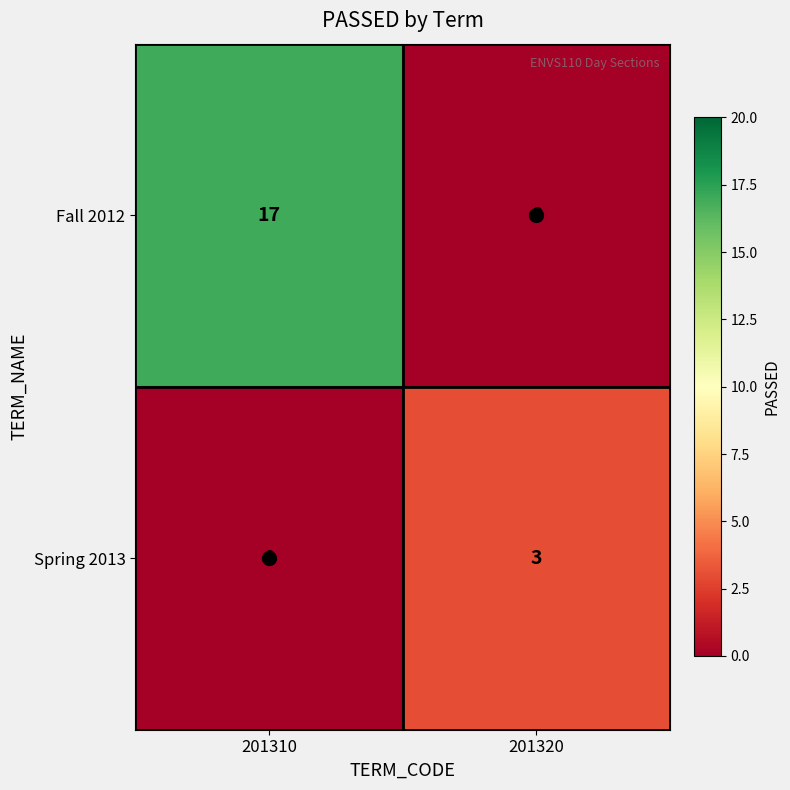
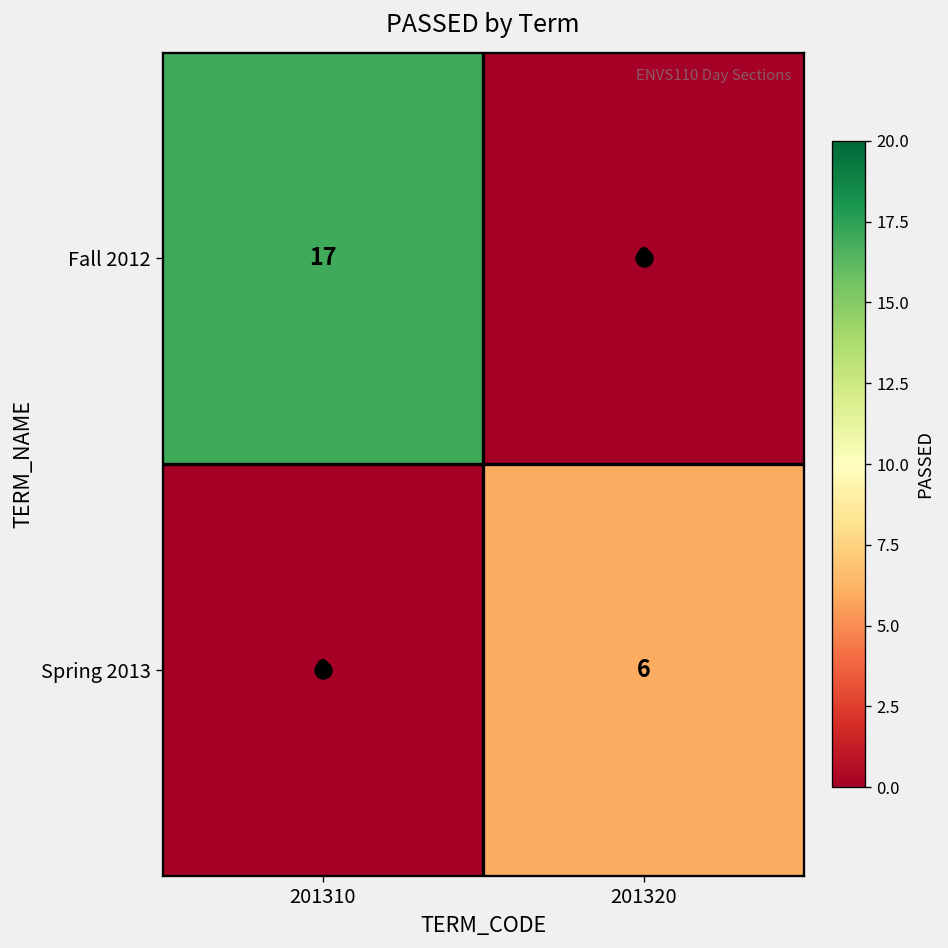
Spring 2013, 201320: 3 -> 6
